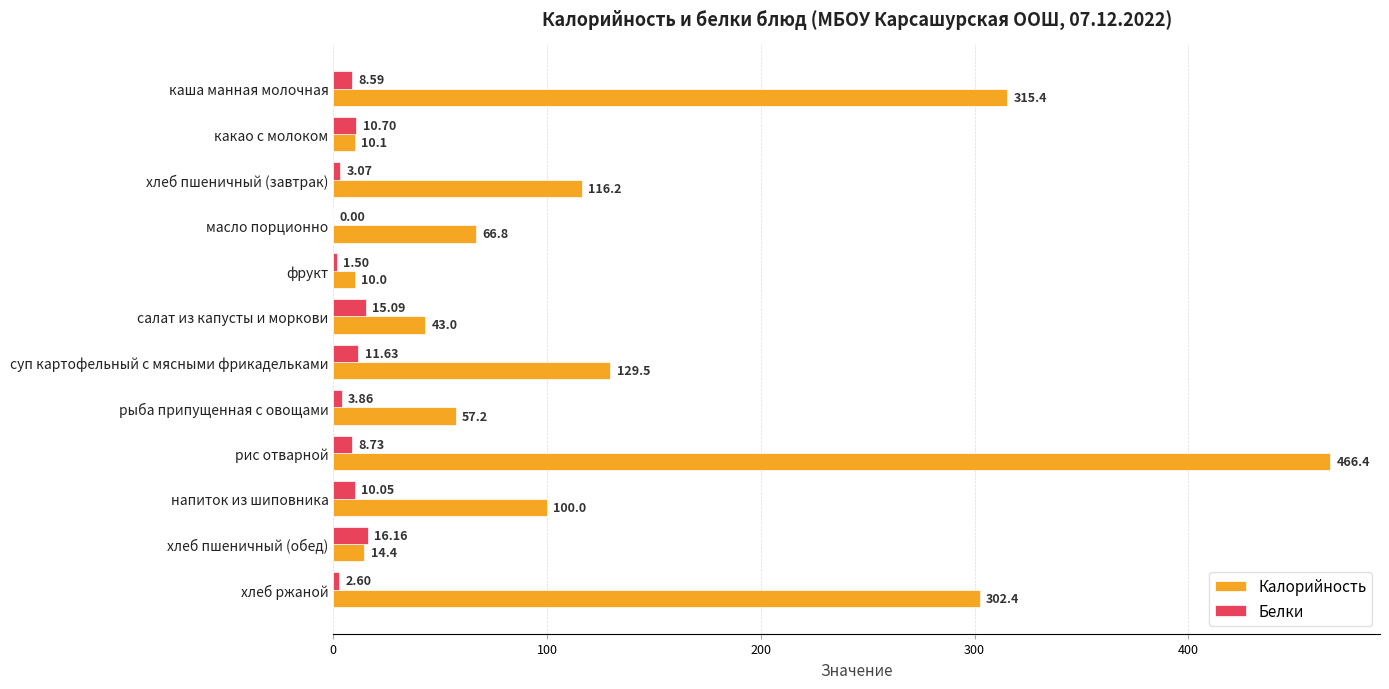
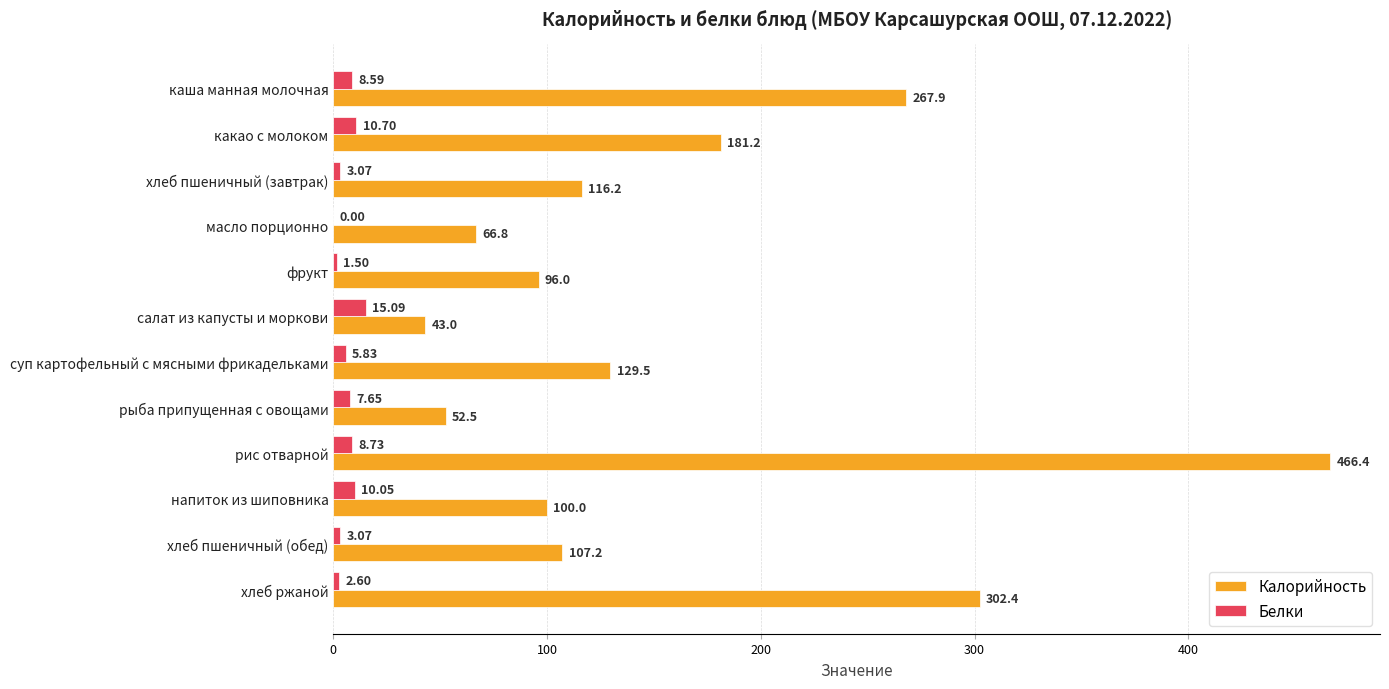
Калорийность, каша манная молочная: 315.4 -> 267.9
Калорийность, какао с молоком: 10.1 -> 181.2
Калорийность, фрукт: 10.0 -> 96.0
Белки, суп картофельный с мясными фрикадельками: 11.63 -> 5.83
Белки, рыба припущенная с овощами: 3.86 -> 7.65
Калорийность, рыба припущенная с овощами: 57.2 -> 52.5
Белки, хлеб пшеничный (обед): 16.16 -> 3.07
Калорийность, хлеб пшеничный (обед): 14.4 -> 107.2
